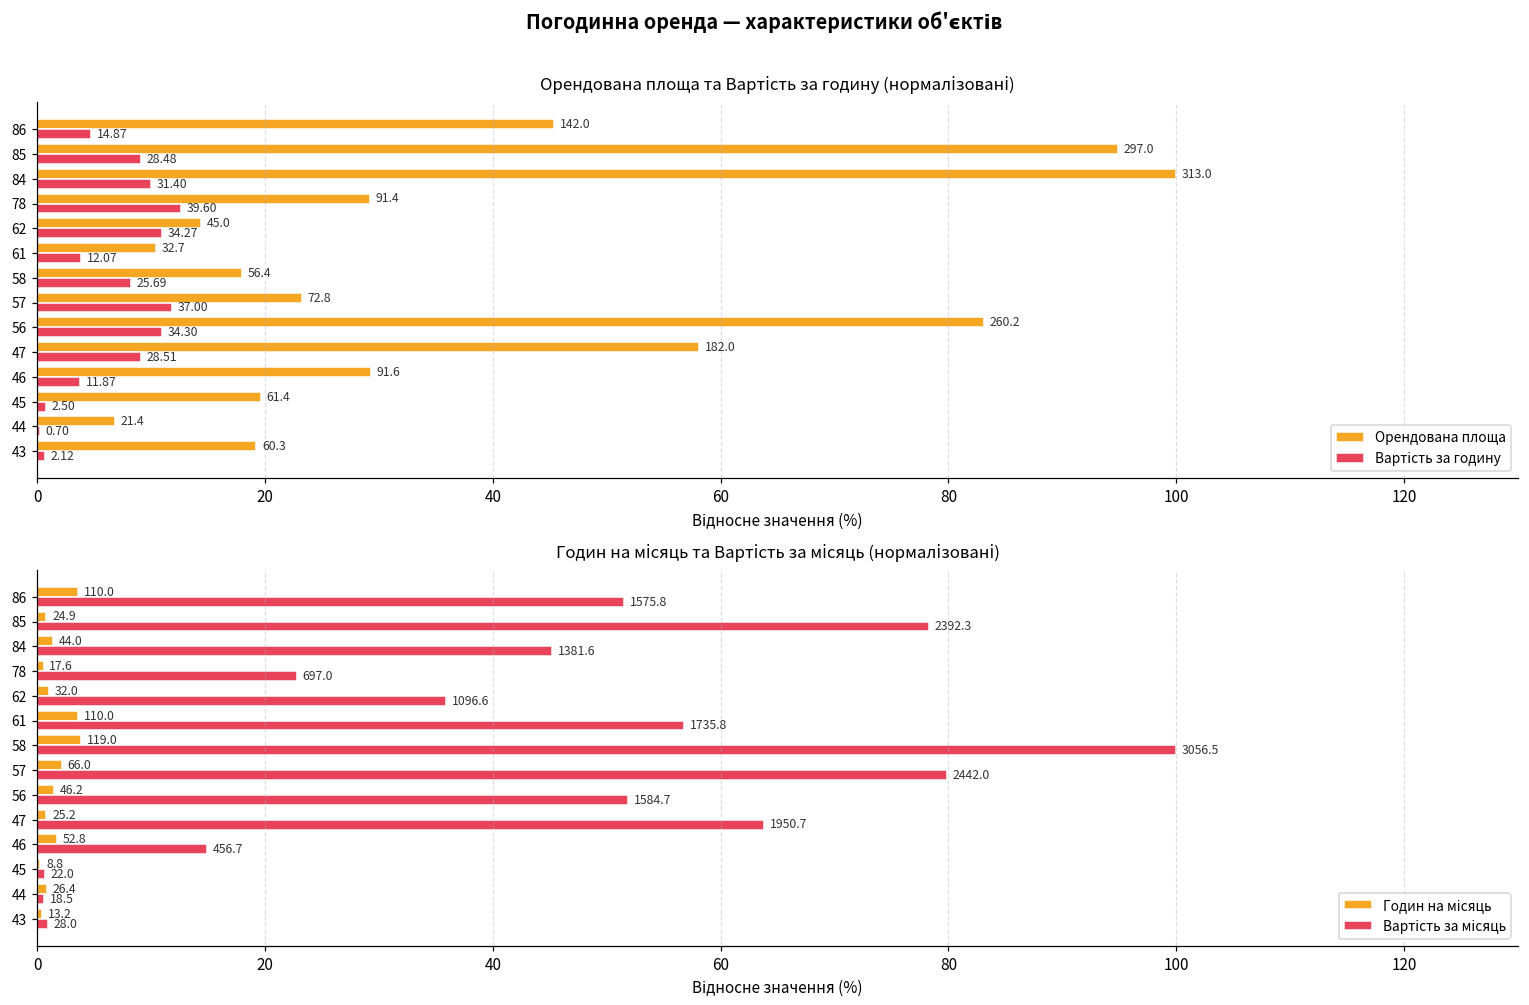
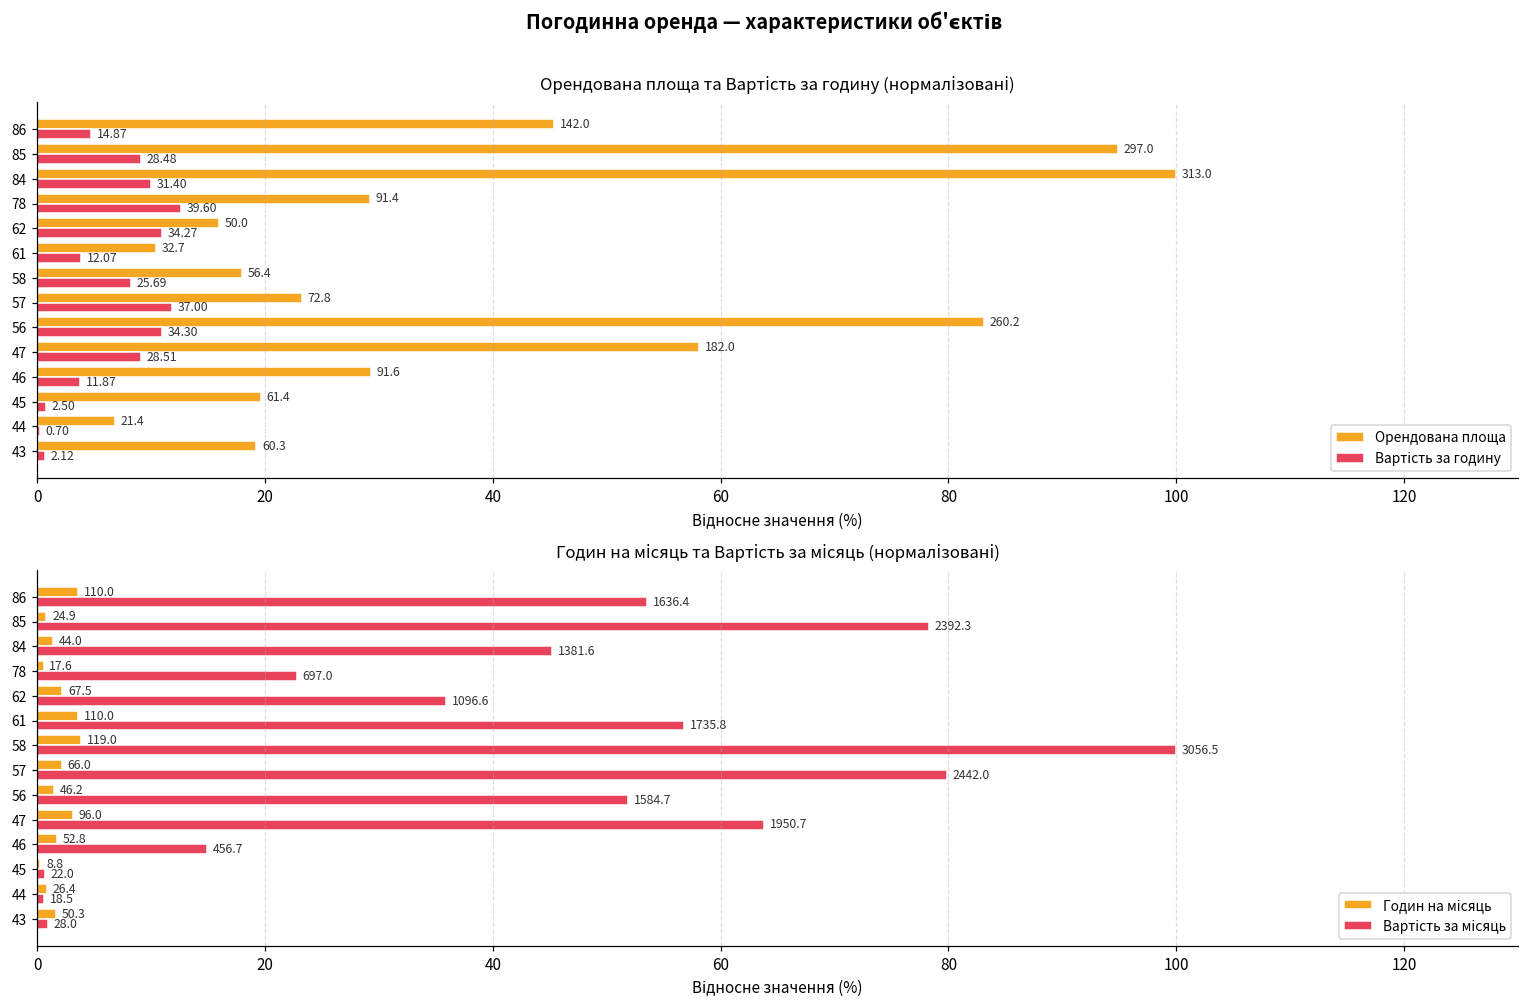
Орендована площа та Вартість за годину (нормалізовані), Орендована площа, 62: 45.0 -> 50.0
Годин на місяць та Вартість за місяць (нормалізовані), Вартість за місяць, 86: 1575.8 -> 1636.4
Годин на місяць та Вартість за місяць (нормалізовані), Годин на місяць, 62: 32.0 -> 67.5
Годин на місяць та Вартість за місяць (нормалізовані), Годин на місяць, 47: 25.2 -> 96.0
Годин на місяць та Вартість за місяць (нормалізовані), Годин на місяць, 43: 13.2 -> 50.3
